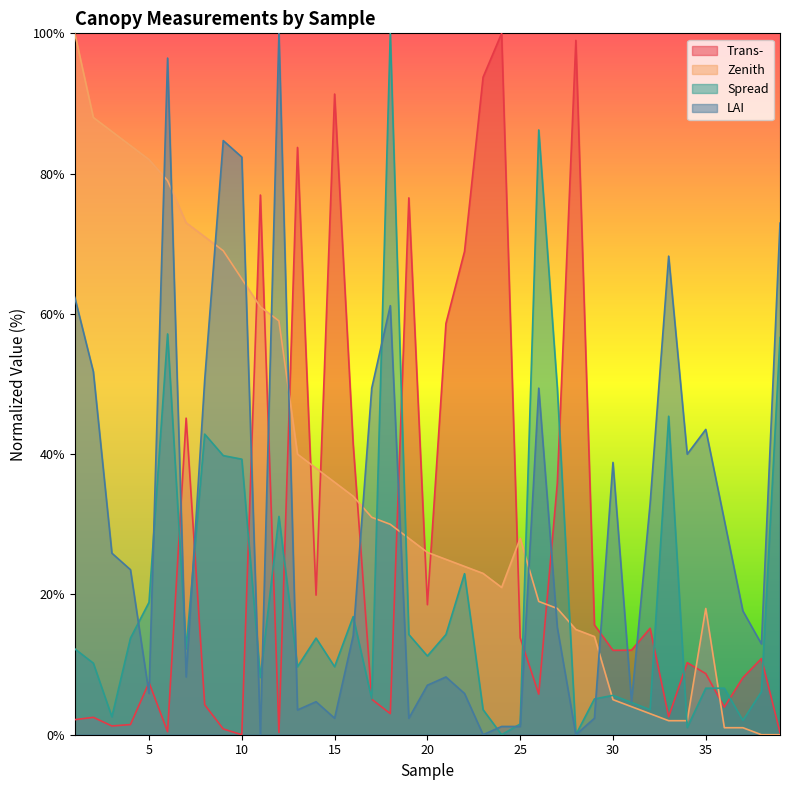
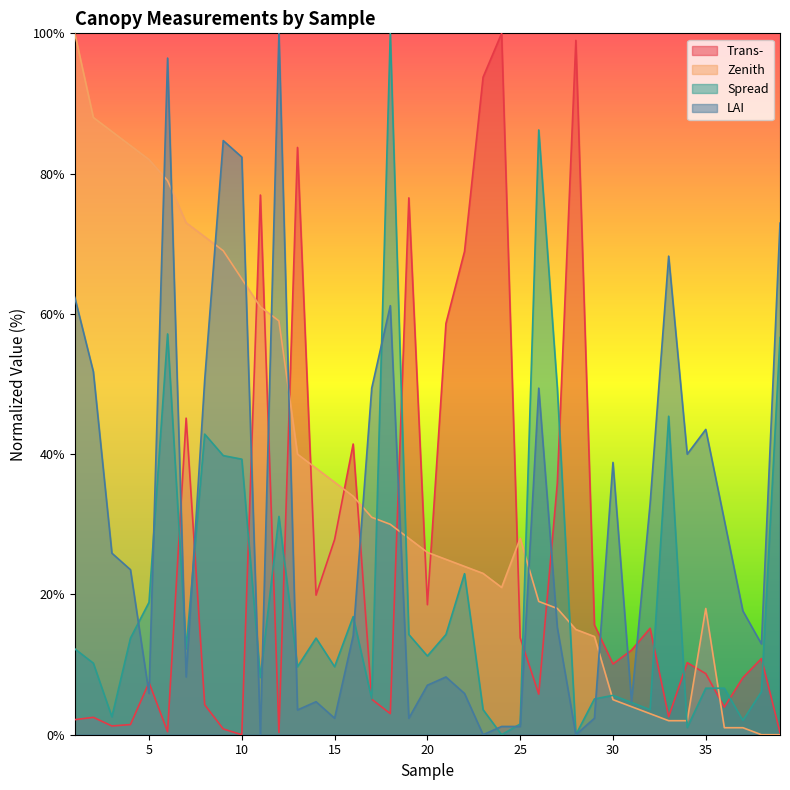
Trans-, 15: 91% -> 28%
Trans-, 30: 12% -> 10%
